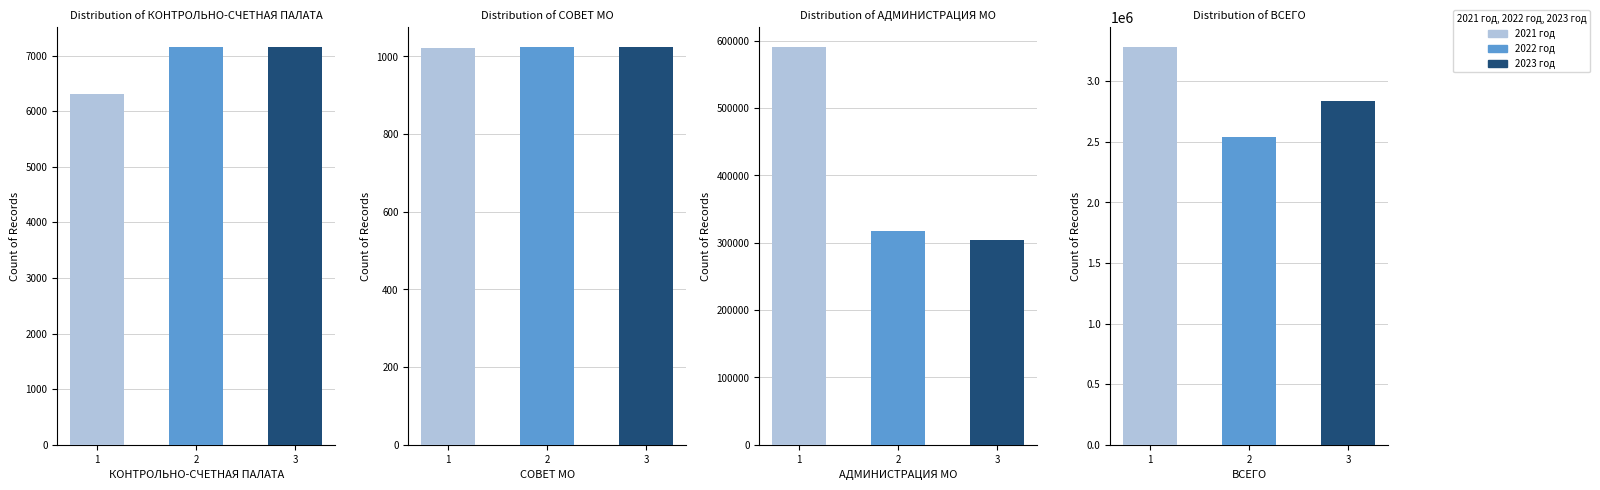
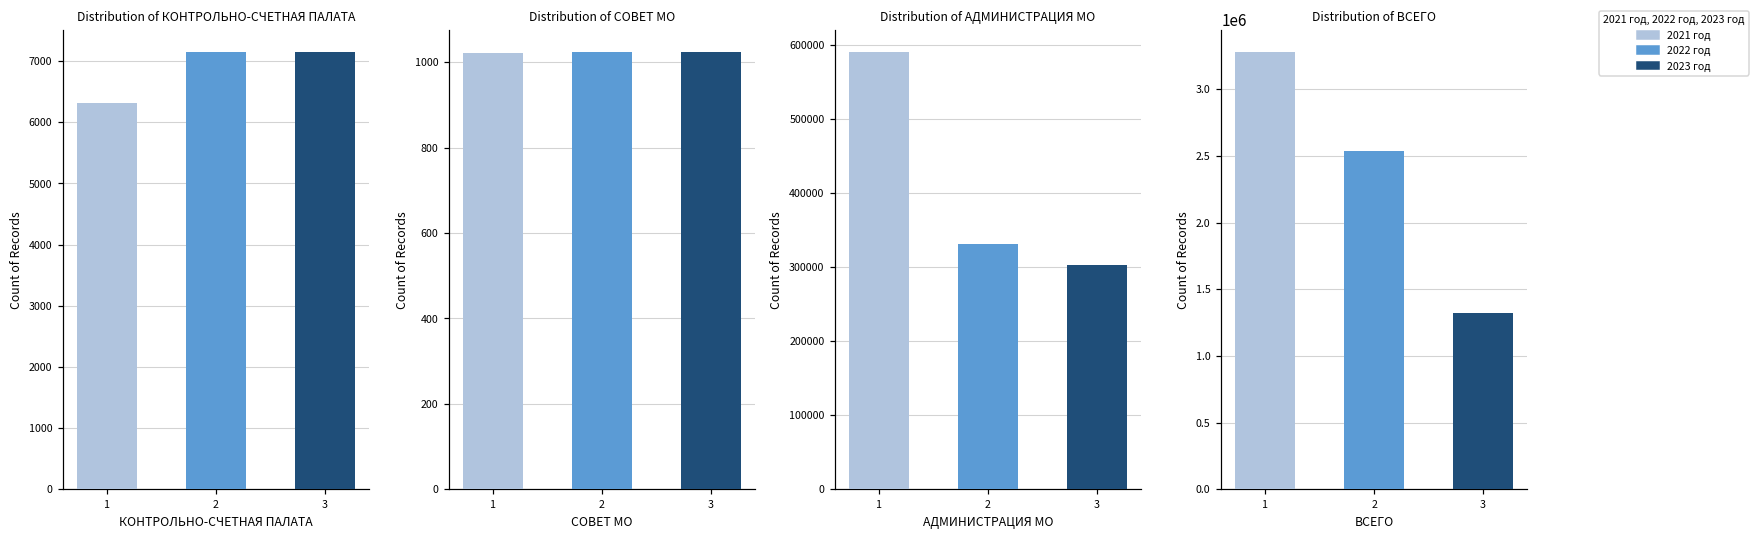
Distribution of АДМИНИСТРАЦИЯ МО, 2: 320000 -> 330000
Distribution of ВСЕГО, 3: 2840000 -> 1320000
